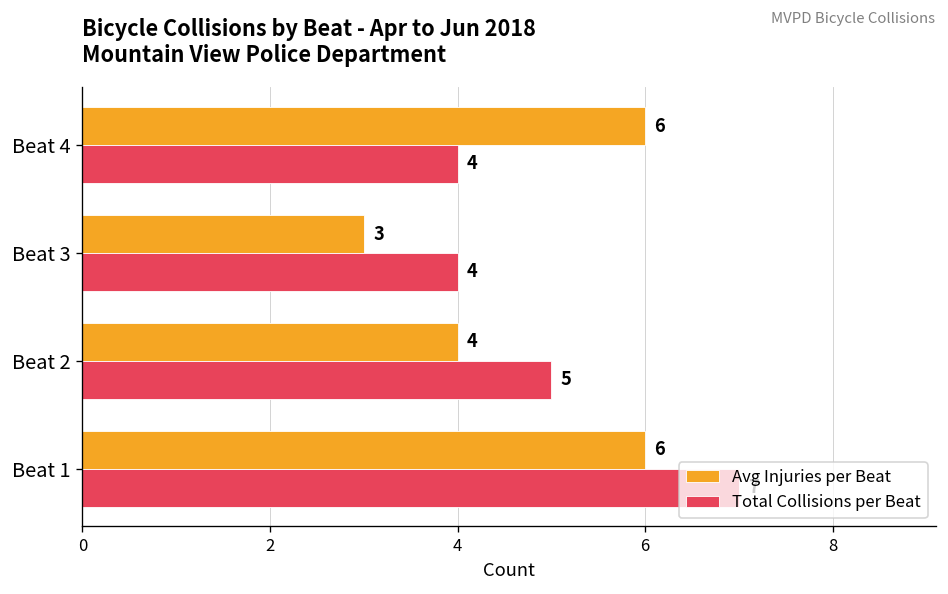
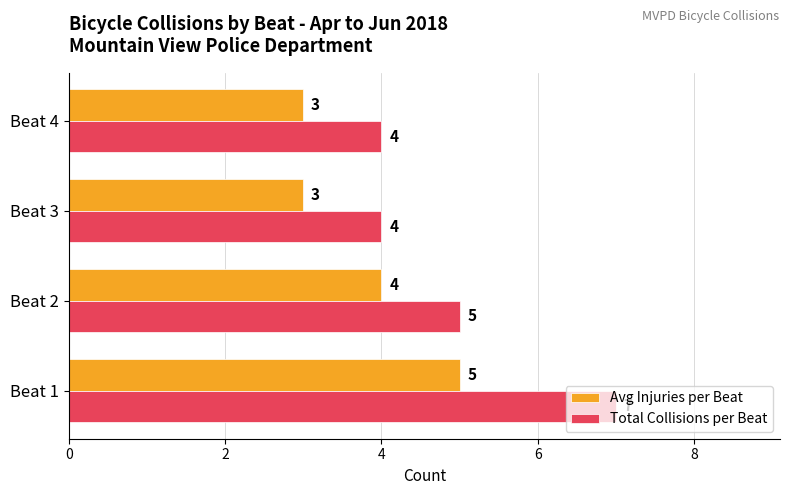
Avg Injuries per Beat, Beat 4: 6 -> 3
Avg Injuries per Beat, Beat 1: 6 -> 5
